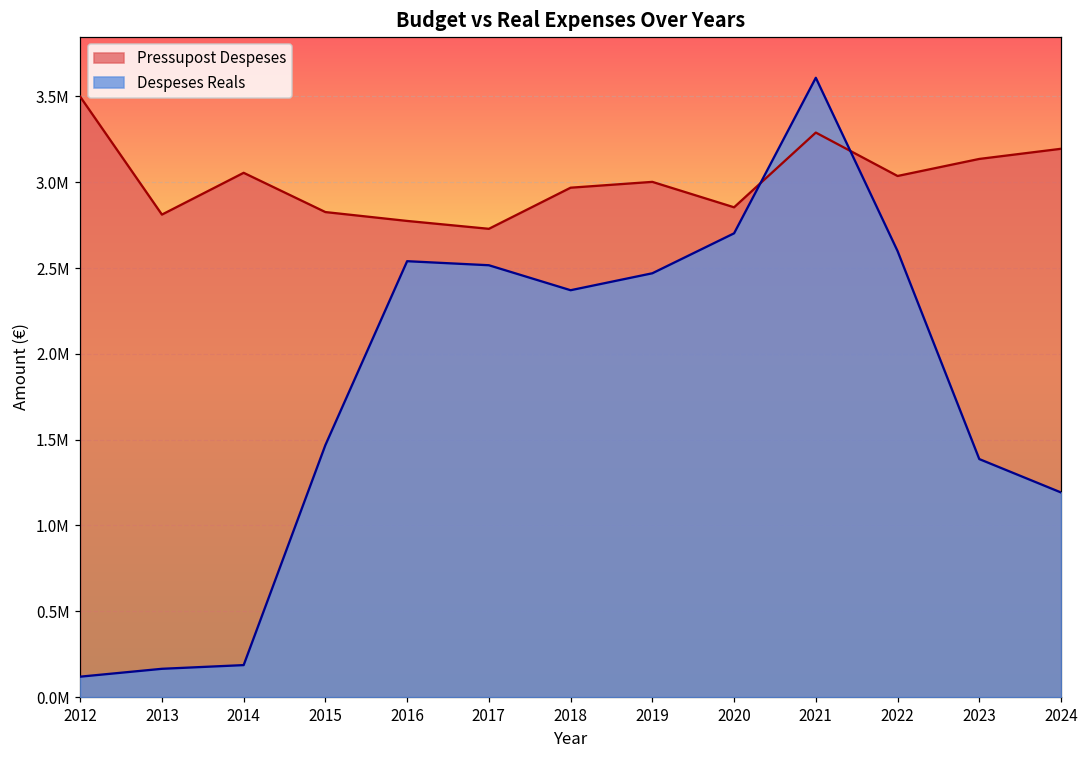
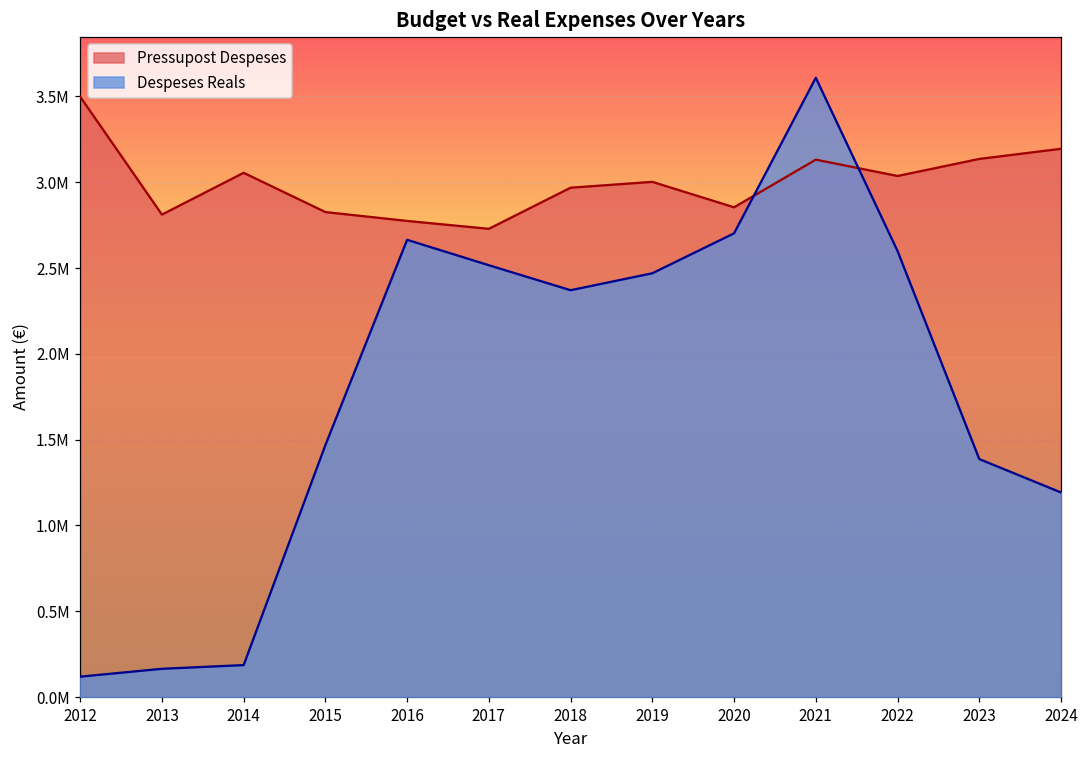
Despeses Reals, 2016: 2540000 -> 2660000
Pressupost Despeses, 2021: 3290000 -> 3130000
